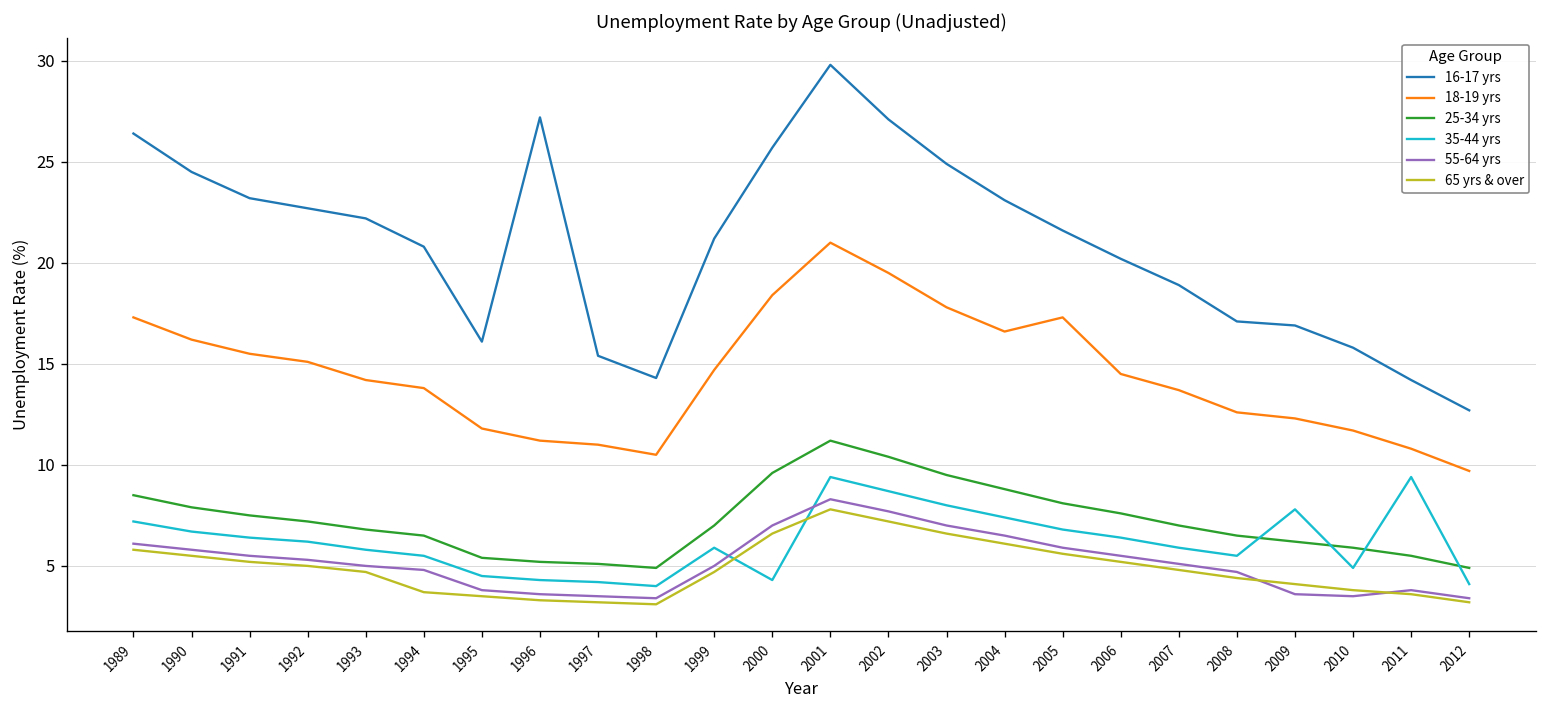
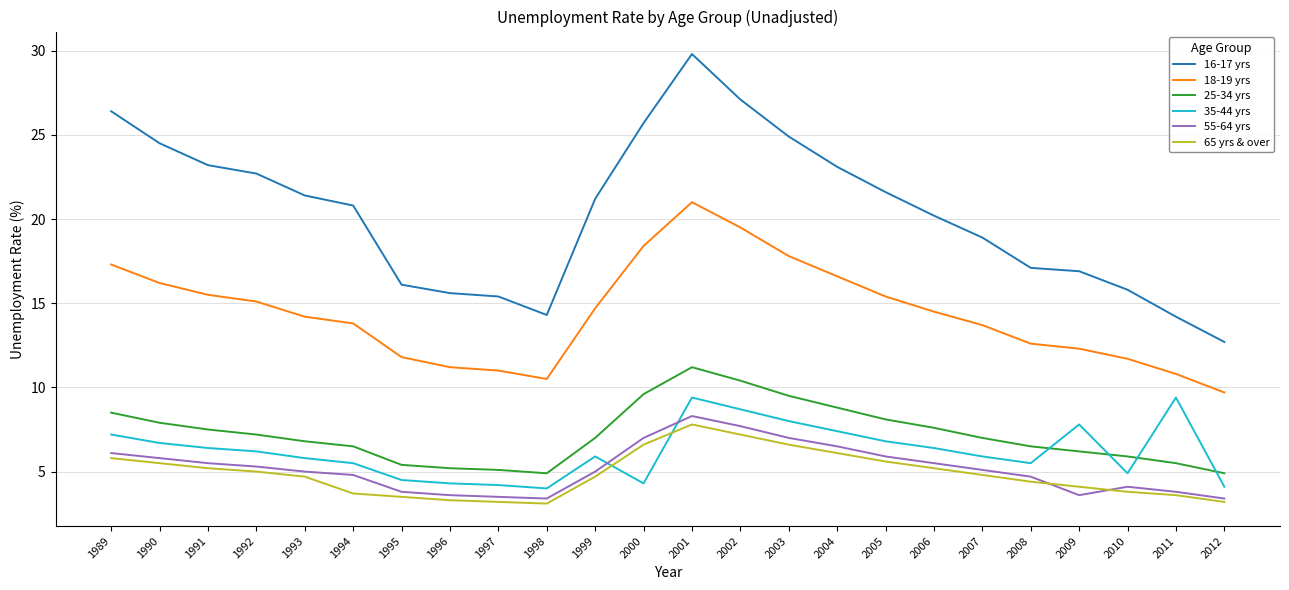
16-17 yrs, 1993: 22.2 -> 21.4
16-17 yrs, 1996: 27.2 -> 15.6
18-19 yrs, 2005: 17.3 -> 15.4
55-64 yrs, 2010: 3.5 -> 4.1
